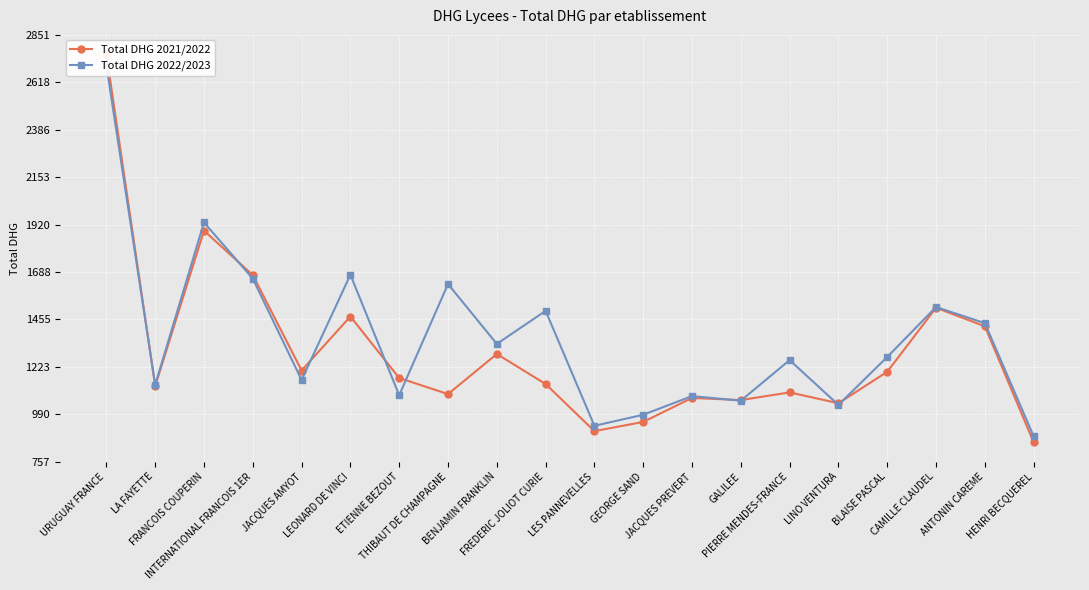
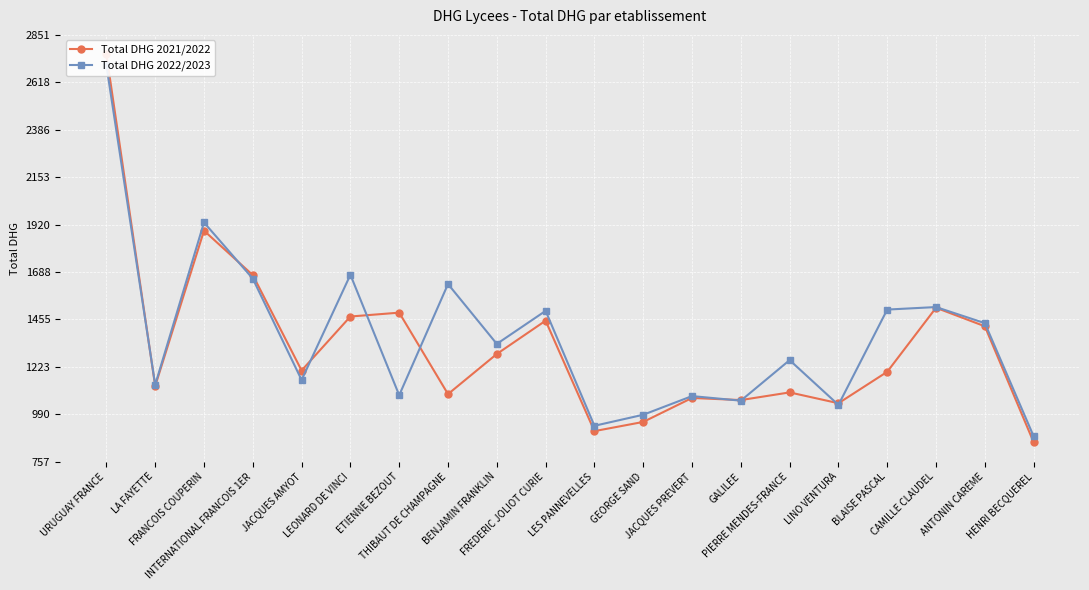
Total DHG 2021/2022, ETIENNE BEZOUT: 1170 -> 1490
Total DHG 2021/2022, FREDERIC JOLIOT CURIE: 1140 -> 1450
Total DHG 2022/2023, BLAISE PASCAL: 1270 -> 1500
